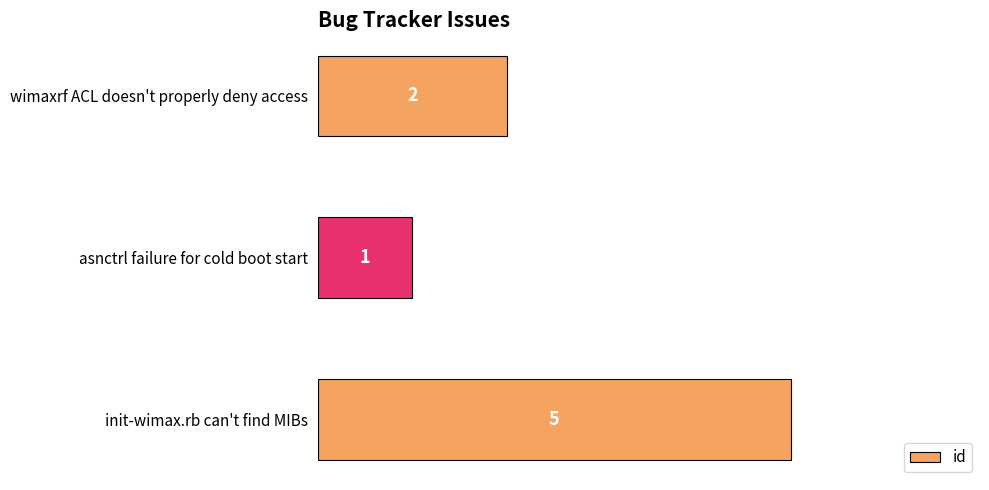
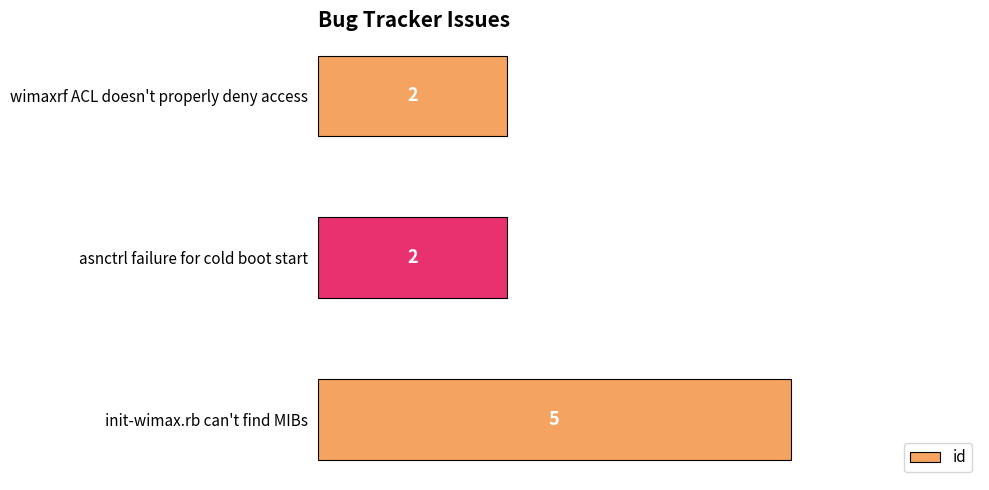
asnctrl failure for cold boot start: 1 -> 2
